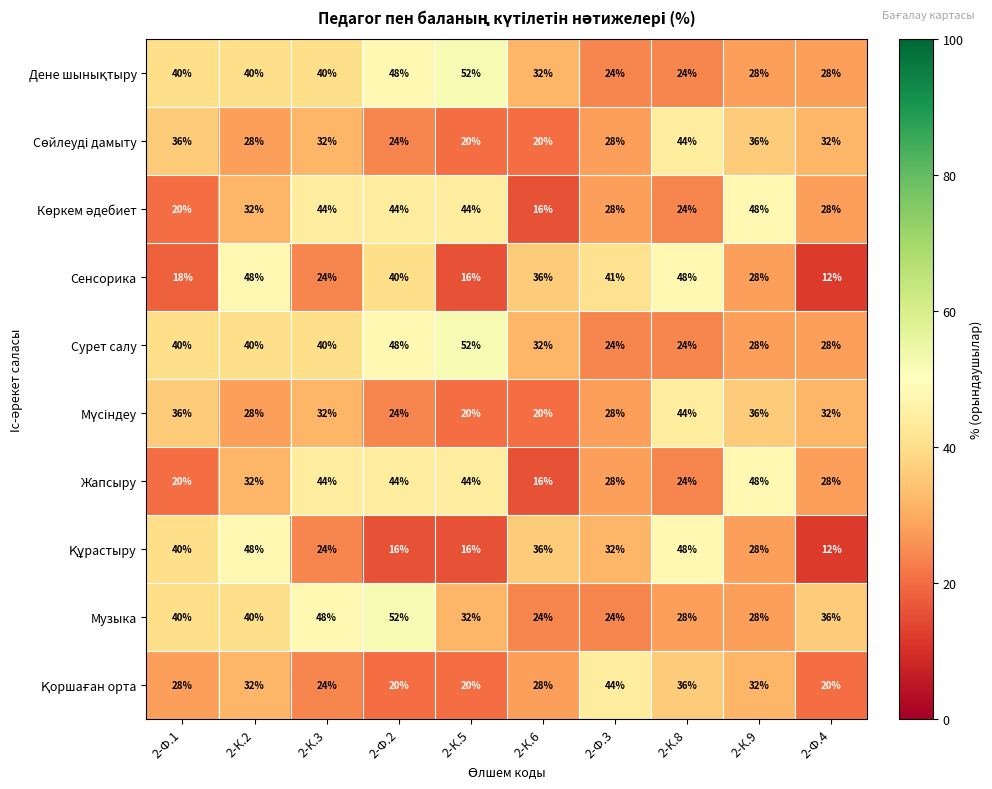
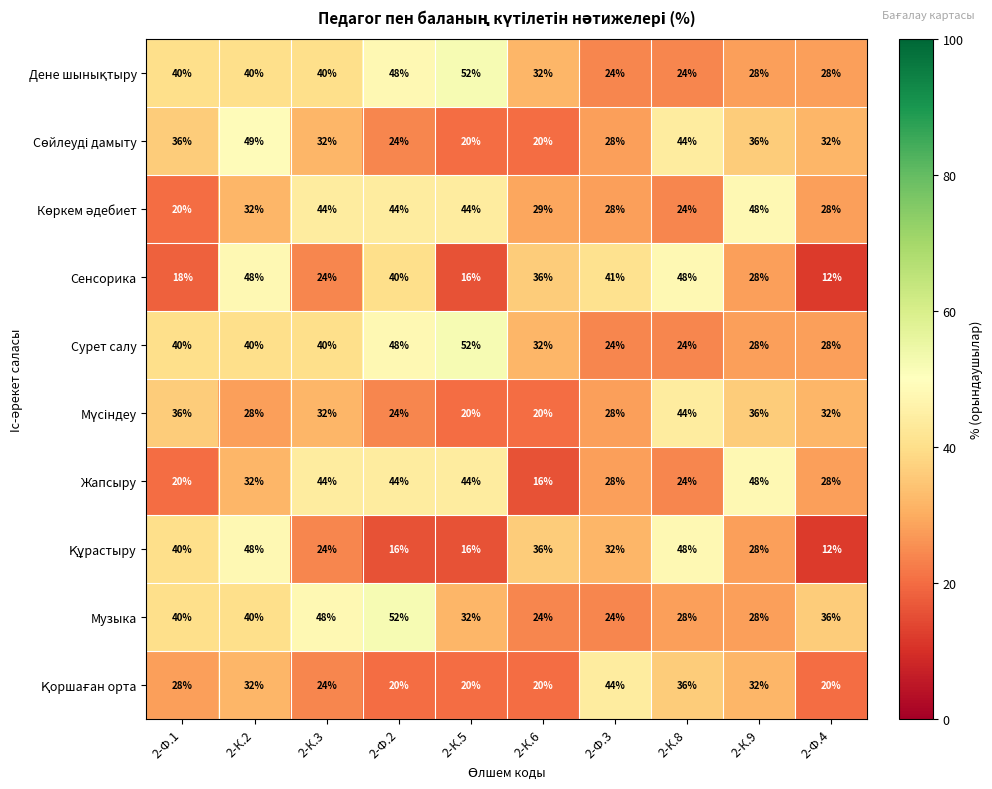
Сөйлеуді дамыту, 2-К.2: 28% -> 49%
Көркем әдебиет, 2-К.6: 16% -> 29%
Қоршаған орта, 2-К.6: 28% -> 20%
